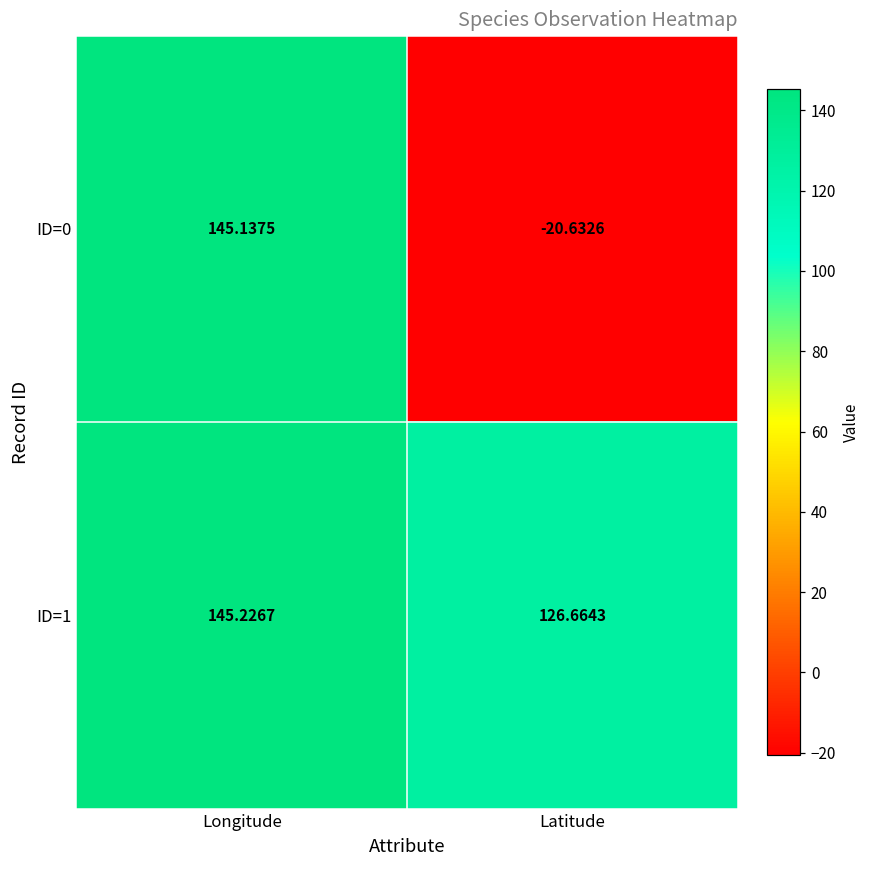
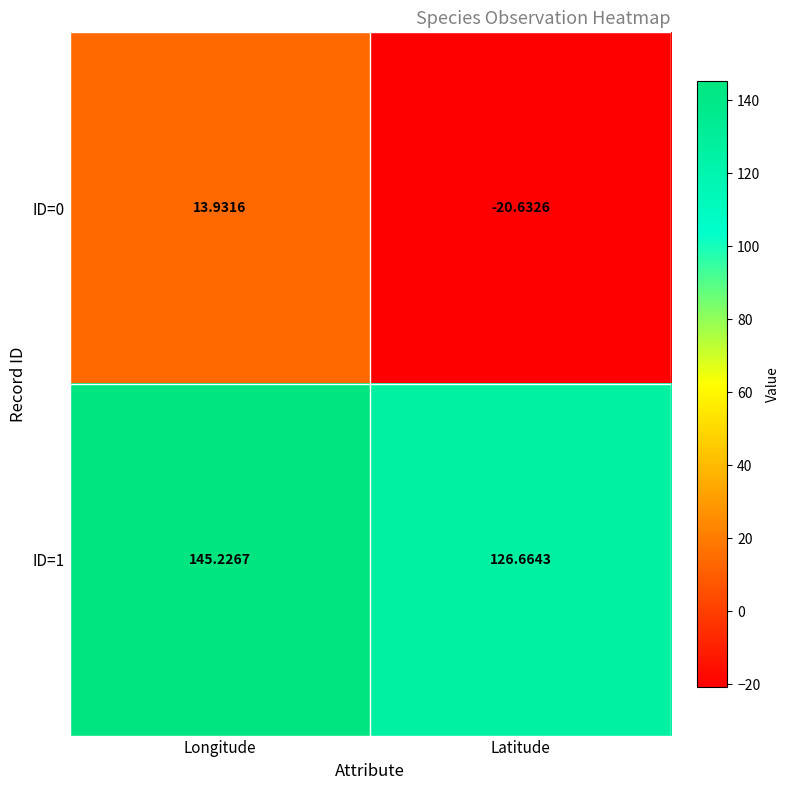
ID=0, Longitude: 145.1375 -> 13.9316
